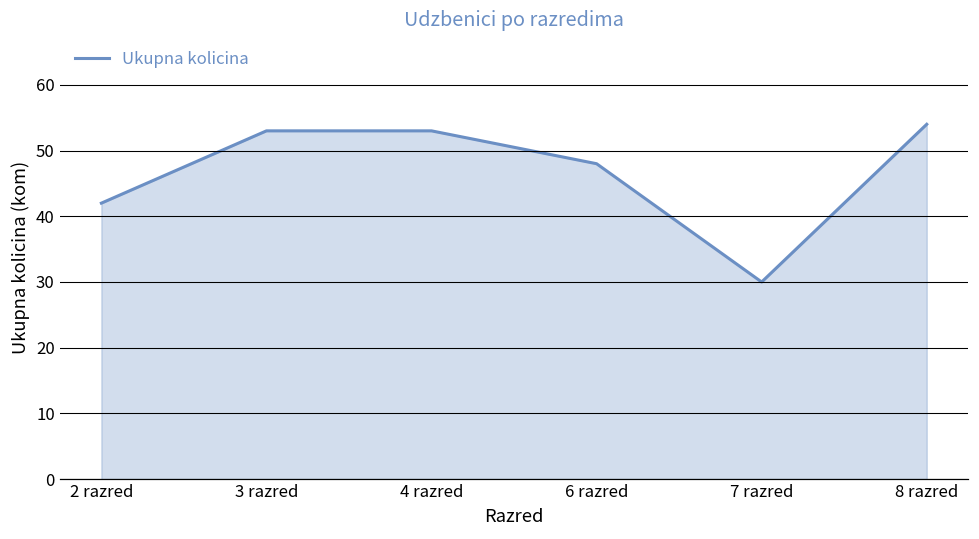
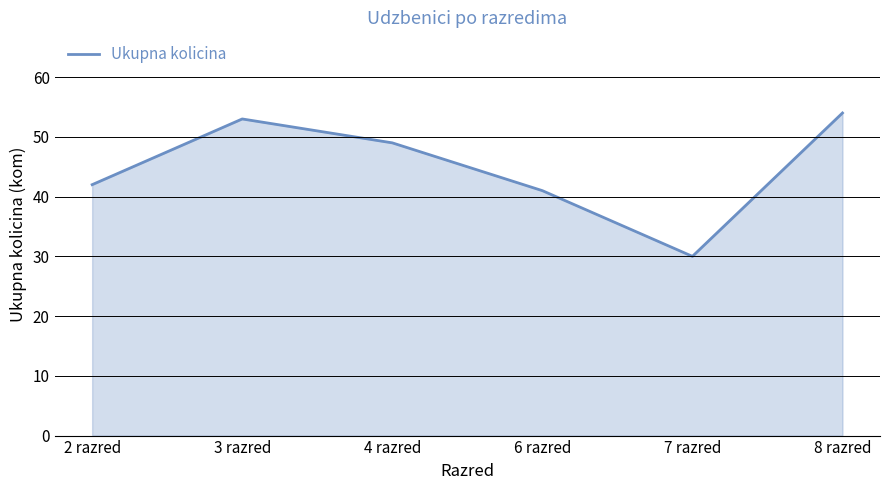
4 razred: 53 -> 49
6 razred: 48 -> 41
